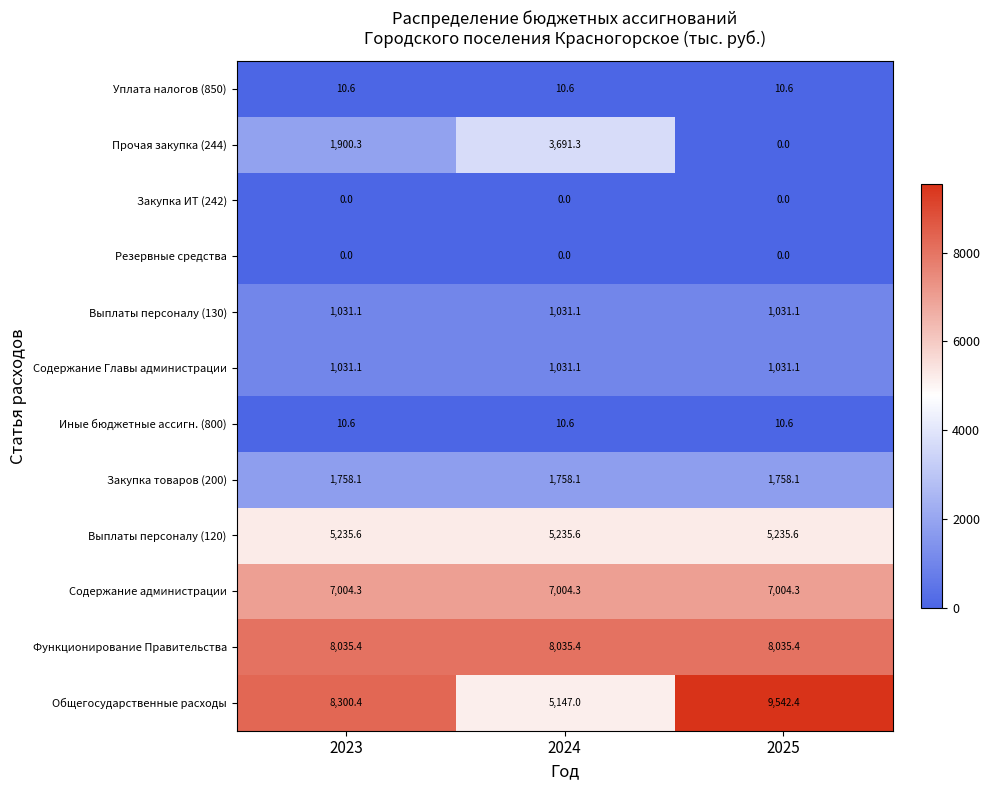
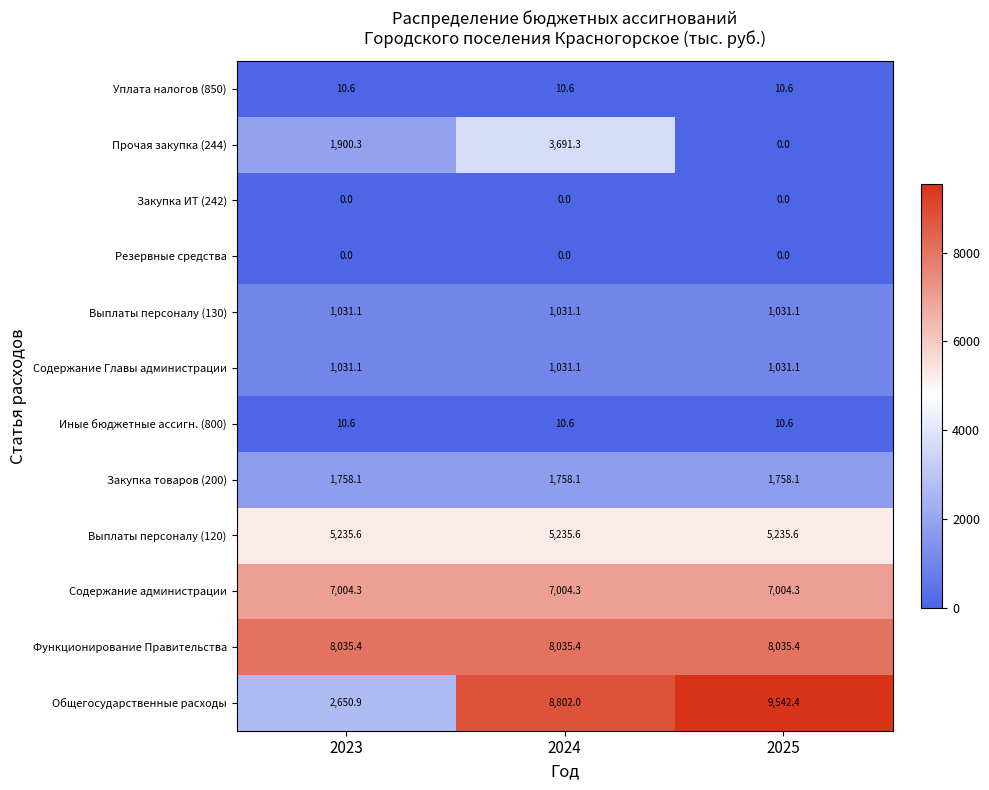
Общегосударственные расходы, 2023: 8,300.4 -> 2,650.9
Общегосударственные расходы, 2024: 5,147.0 -> 8,802.0
